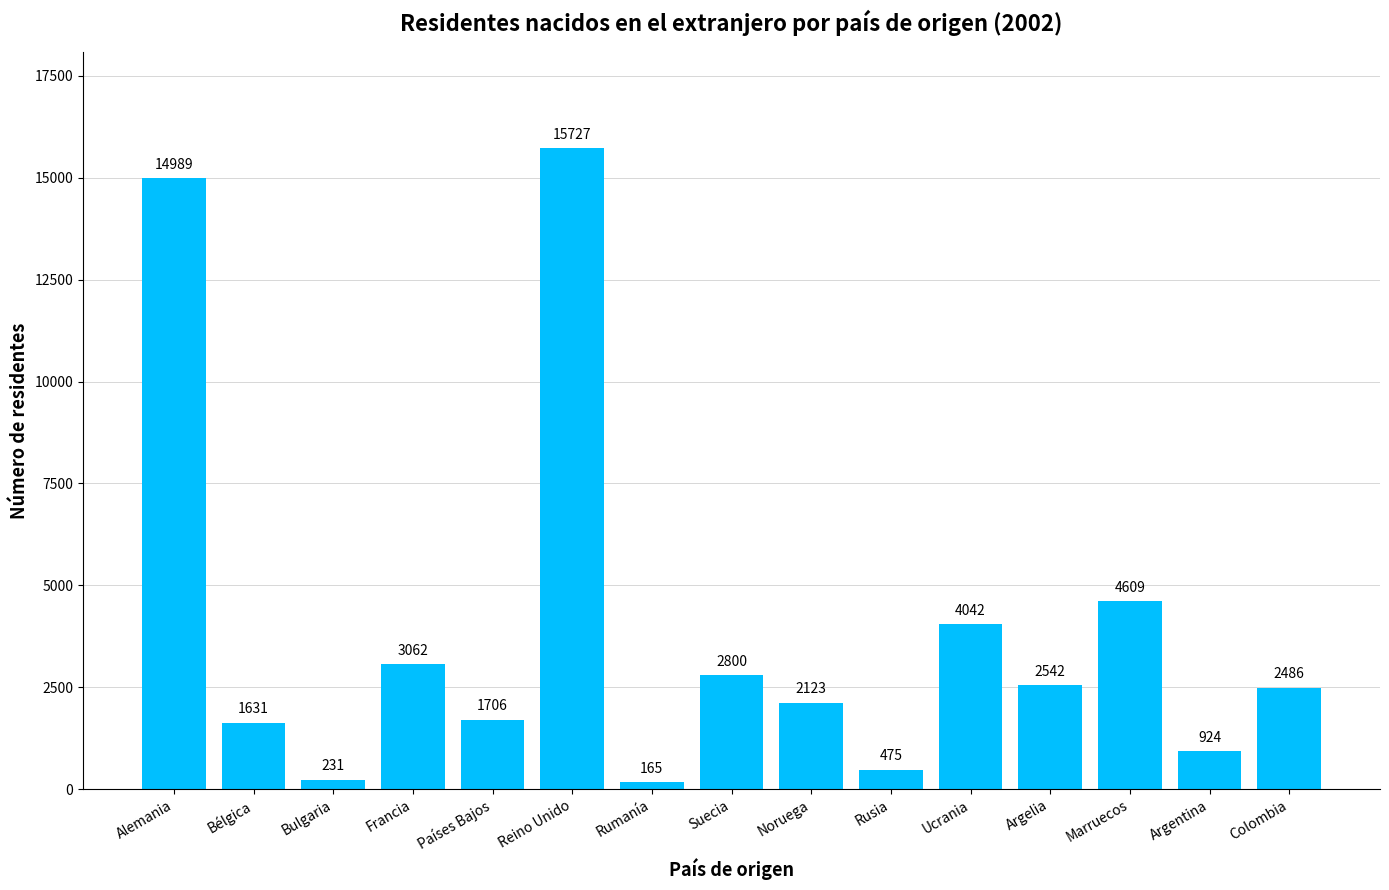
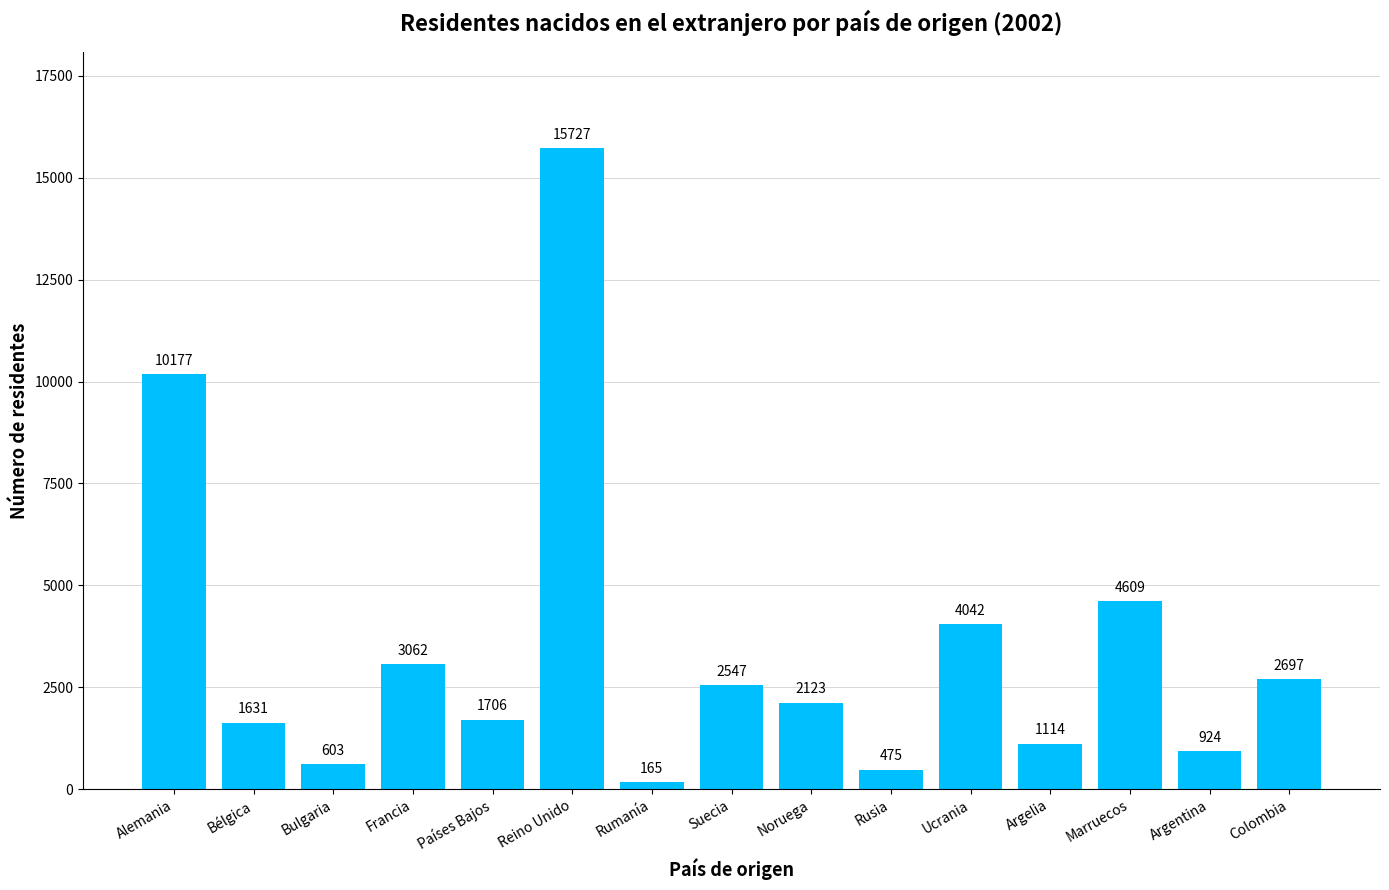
Alemania: 14989 -> 10177
Bulgaria: 231 -> 603
Suecia: 2800 -> 2547
Argelia: 2542 -> 1114
Colombia: 2486 -> 2697
